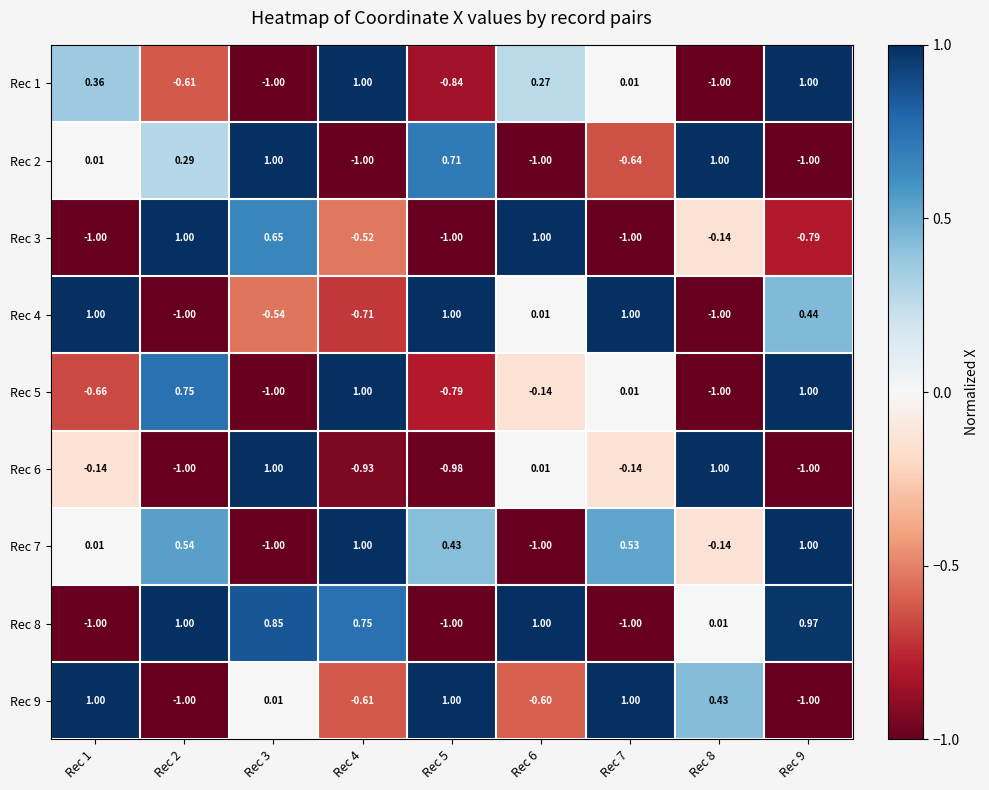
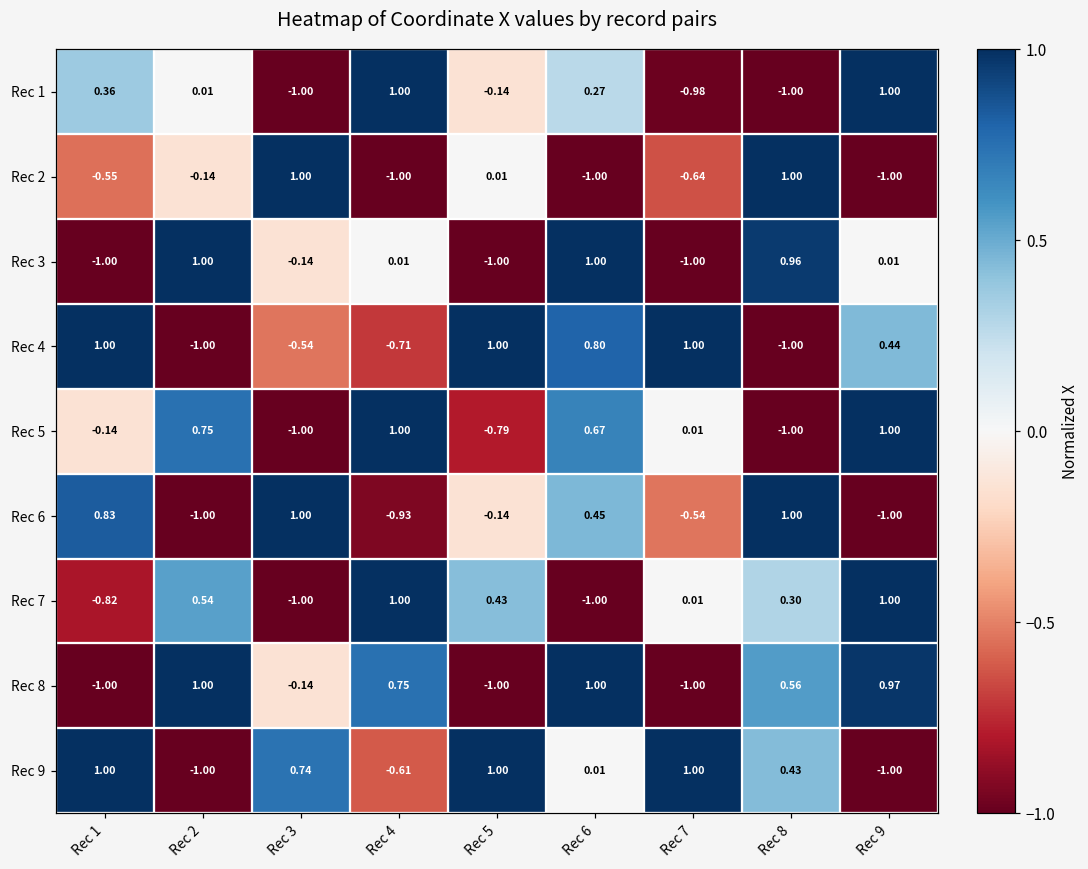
Rec 1, Rec 2: -0.61 -> 0.01
Rec 1, Rec 5: -0.84 -> -0.14
Rec 1, Rec 7: 0.01 -> -0.98
Rec 2, Rec 1: 0.01 -> -0.55
Rec 2, Rec 2: 0.29 -> -0.14
Rec 2, Rec 5: 0.71 -> 0.01
Rec 3, Rec 3: 0.65 -> -0.14
Rec 3, Rec 4: -0.52 -> 0.01
Rec 3, Rec 8: -0.14 -> 0.96
Rec 3, Rec 9: -0.79 -> 0.01
Rec 4, Rec 6: 0.01 -> 0.80
Rec 5, Rec 1: -0.66 -> -0.14
Rec 5, Rec 6: -0.14 -> 0.67
Rec 6, Rec 1: -0.14 -> 0.83
Rec 6, Rec 5: -0.98 -> -0.14
Rec 6, Rec 6: 0.01 -> 0.45
Rec 6, Rec 7: -0.14 -> -0.54
Rec 7, Rec 1: 0.01 -> -0.82
Rec 7, Rec 7: 0.53 -> 0.01
Rec 7, Rec 8: -0.14 -> 0.30
Rec 8, Rec 3: 0.85 -> -0.14
Rec 8, Rec 8: 0.01 -> 0.56
Rec 9, Rec 3: 0.01 -> 0.74
Rec 9, Rec 6: -0.60 -> 0.01
